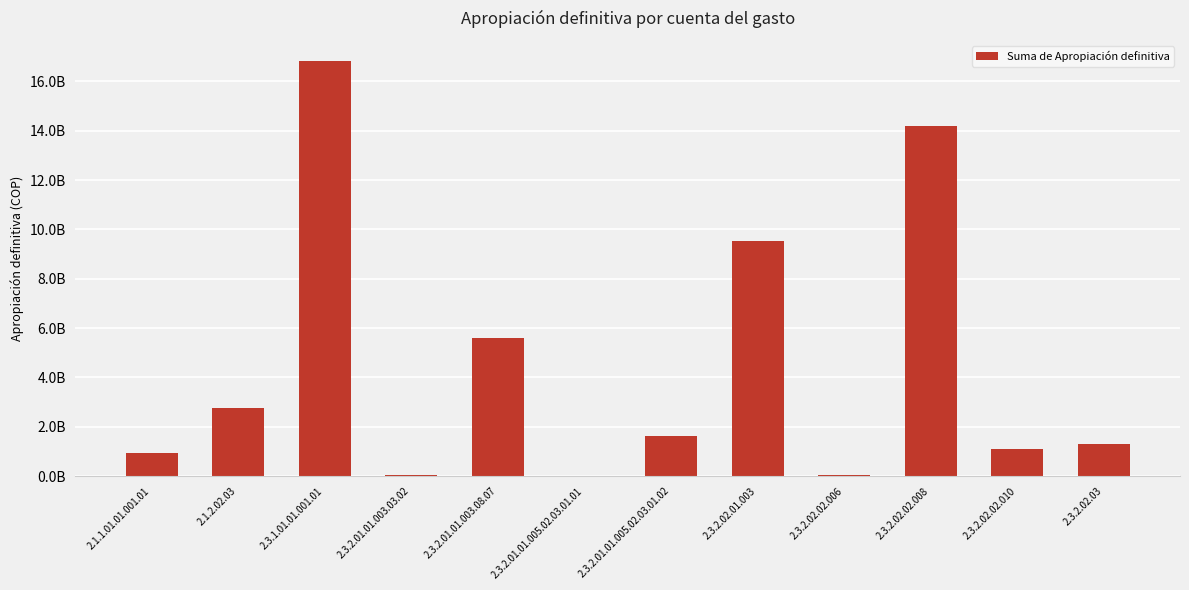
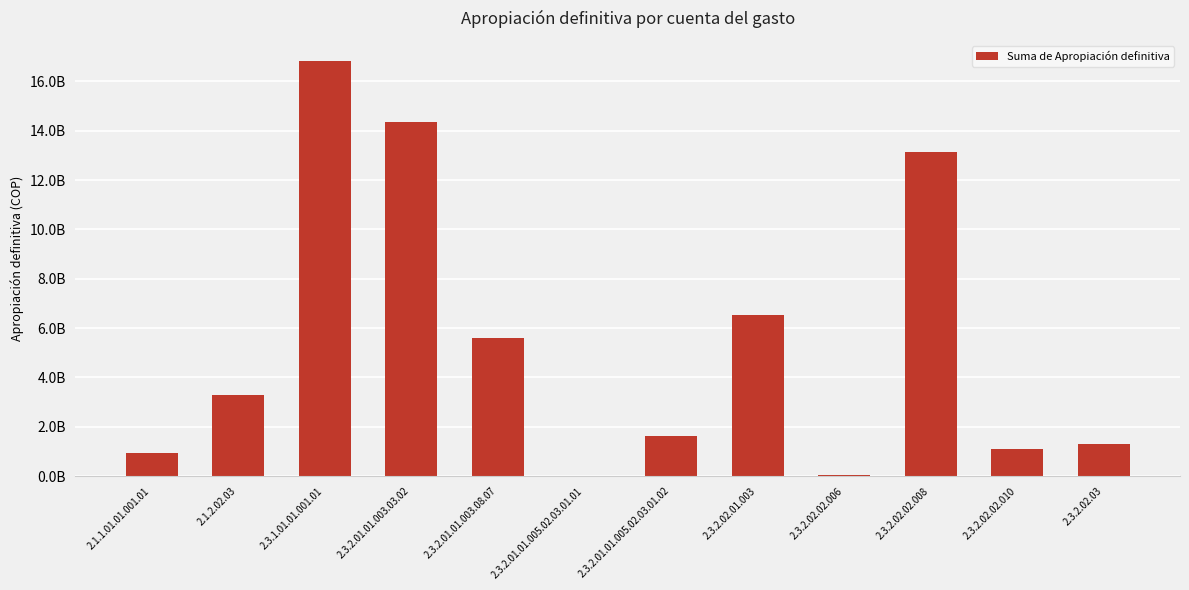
2.1.2.02.03: 2800000000 -> 3300000000
2.3.2.01.01.003.03.02: 0 -> 14300000000
2.3.2.02.01.003: 9500000000 -> 6500000000
2.3.2.02.02.008: 14200000000 -> 13200000000
